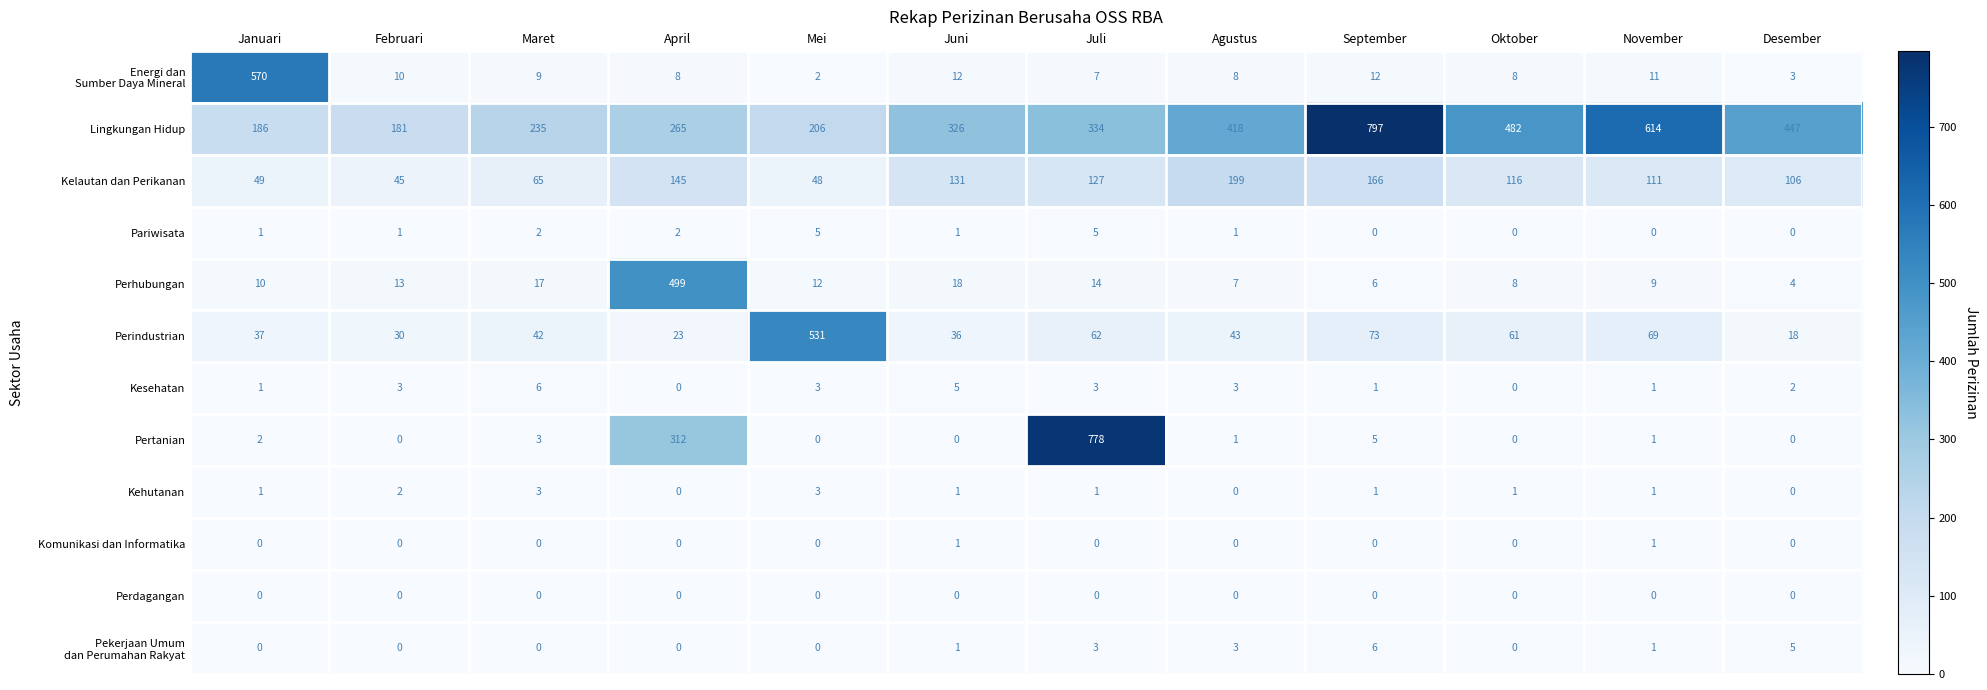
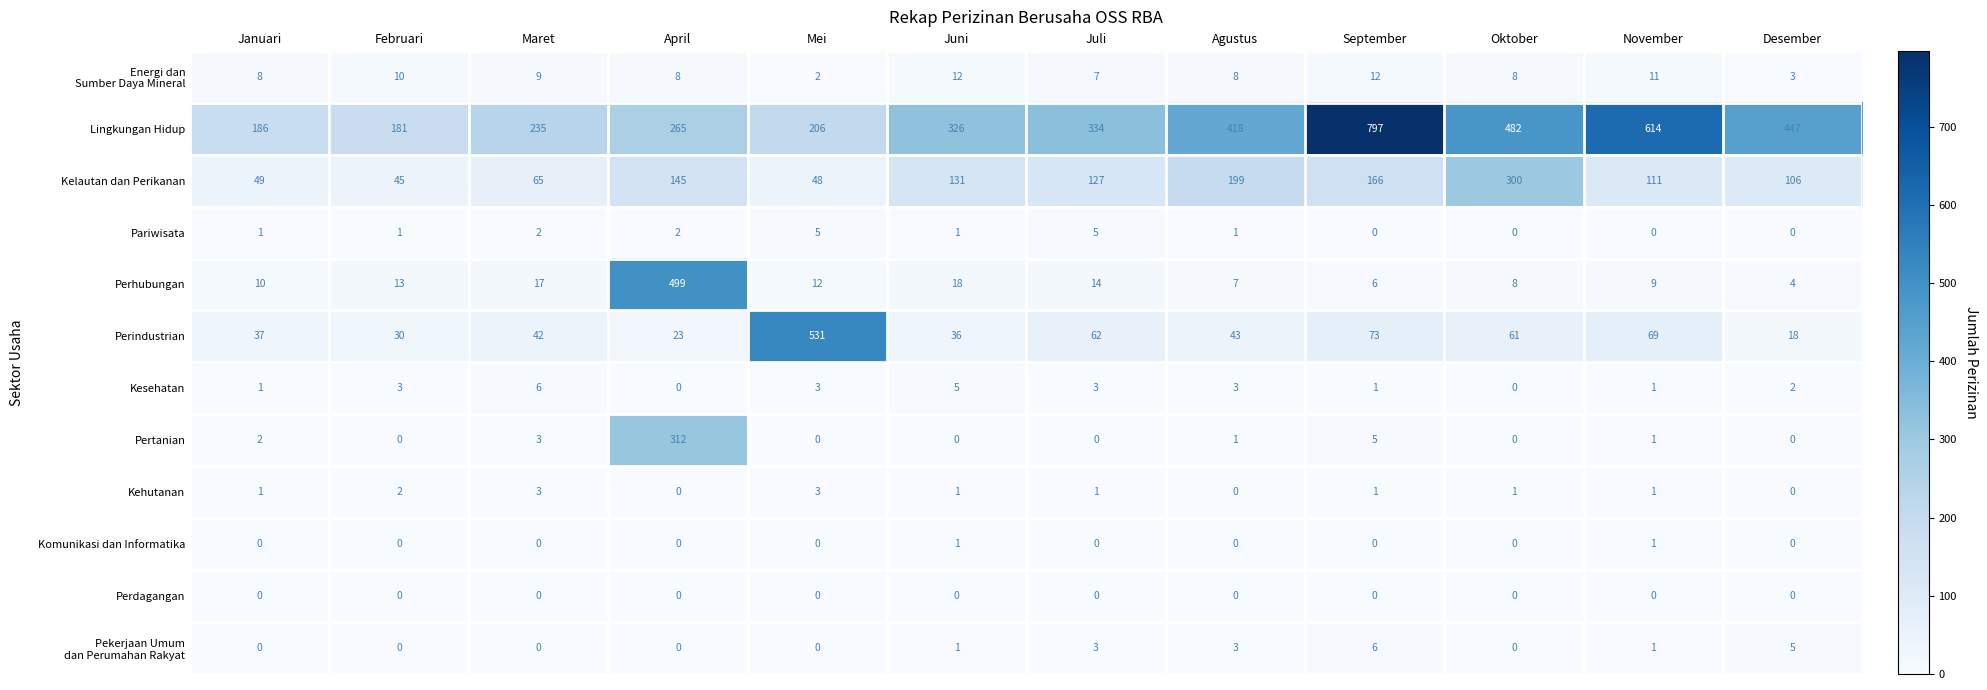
Energi dan Sumber Daya Mineral, Januari: 570 -> 8
Kelautan dan Perikanan, Oktober: 116 -> 300
Pertanian, Juli: 778 -> 0
